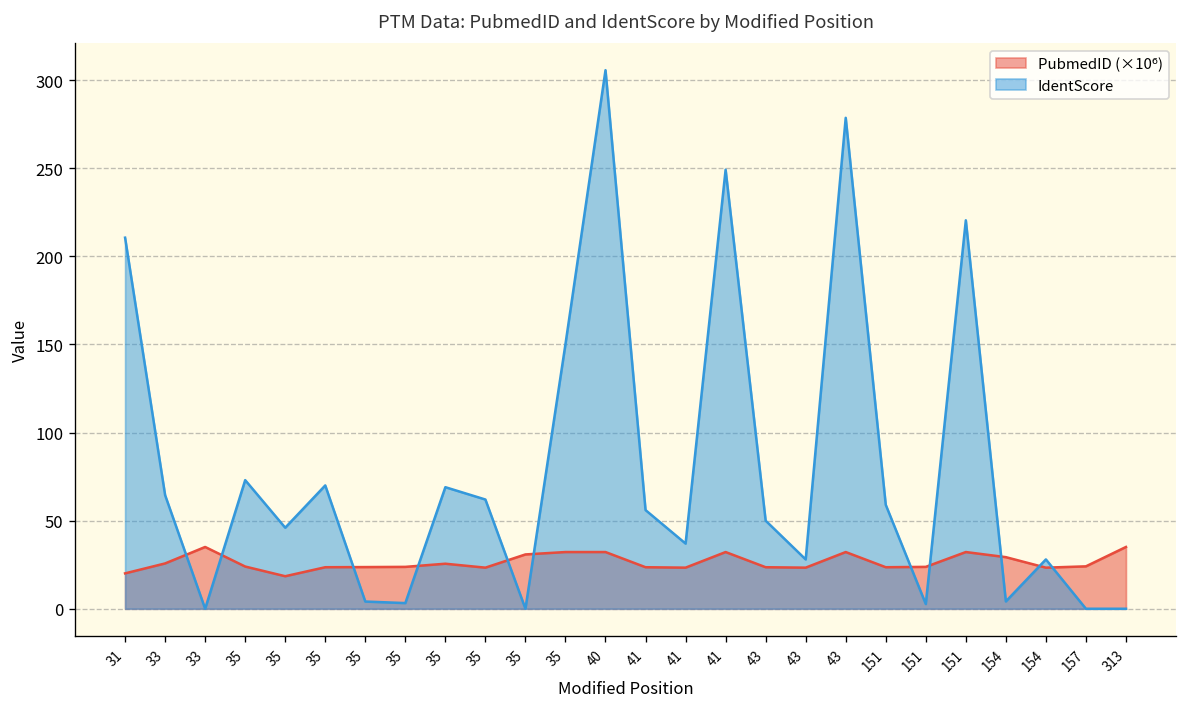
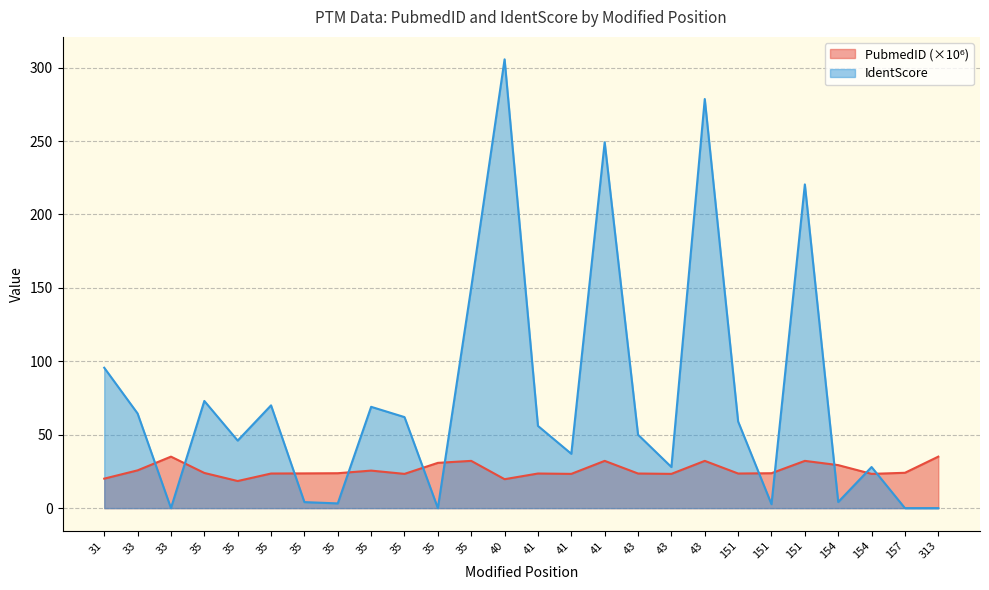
IdentScore, 31: 211 -> 96
PubmedID (×10⁶), 40: 32 -> 20
